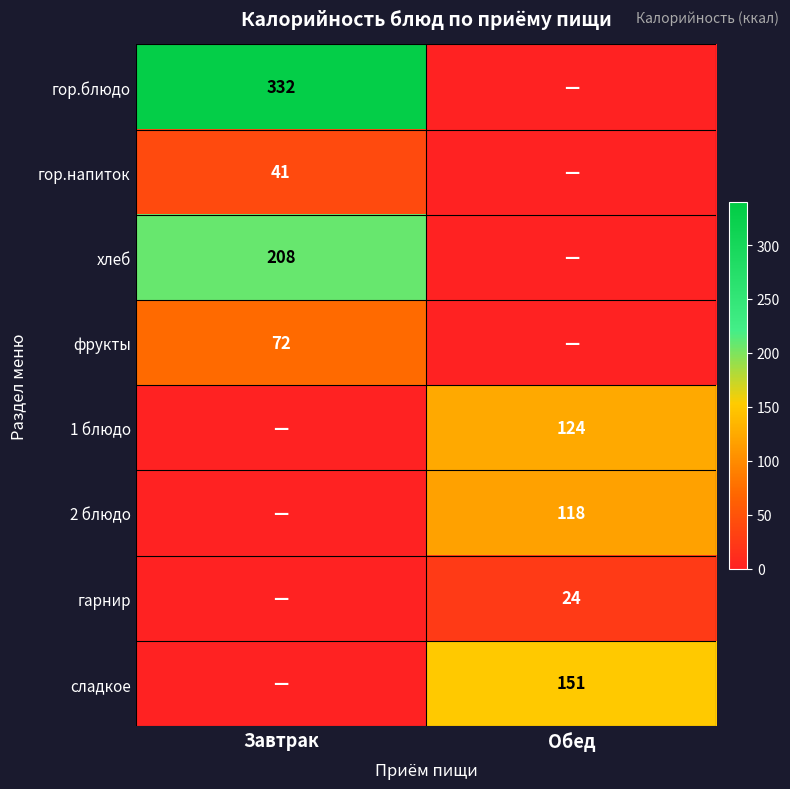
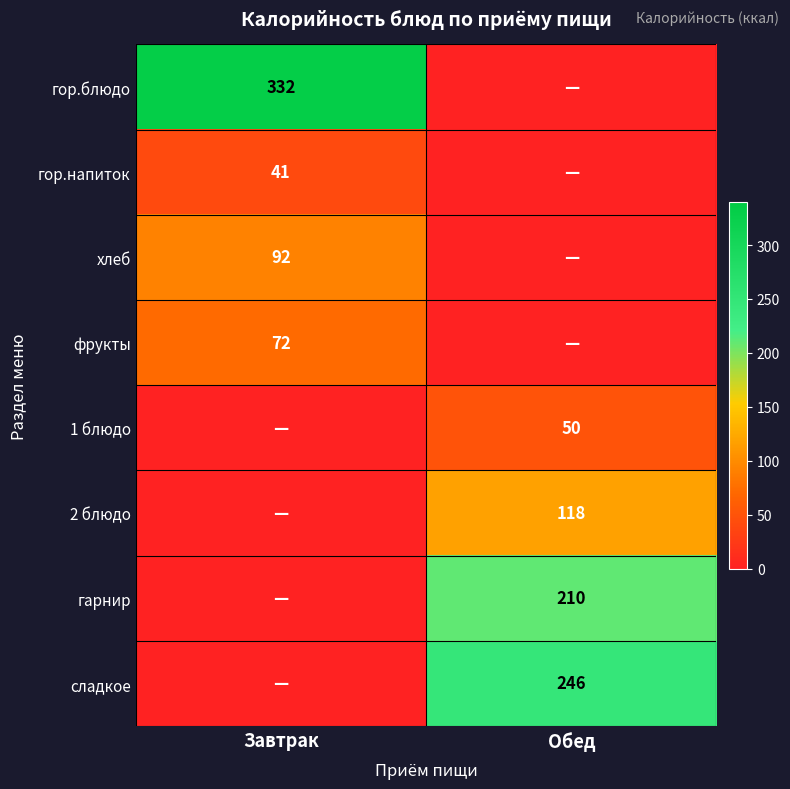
хлеб, Завтрак: 208 -> 92
1 блюдо, Обед: 124 -> 50
гарнир, Обед: 24 -> 210
сладкое, Обед: 151 -> 246
